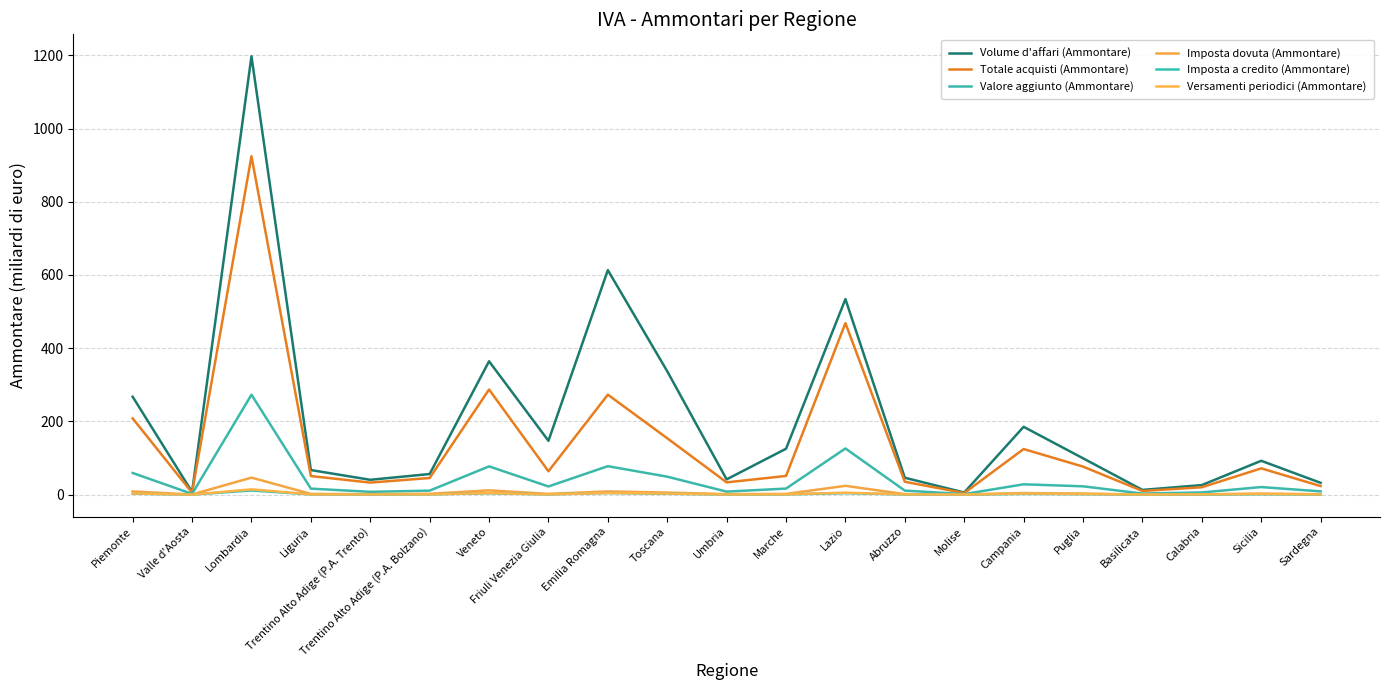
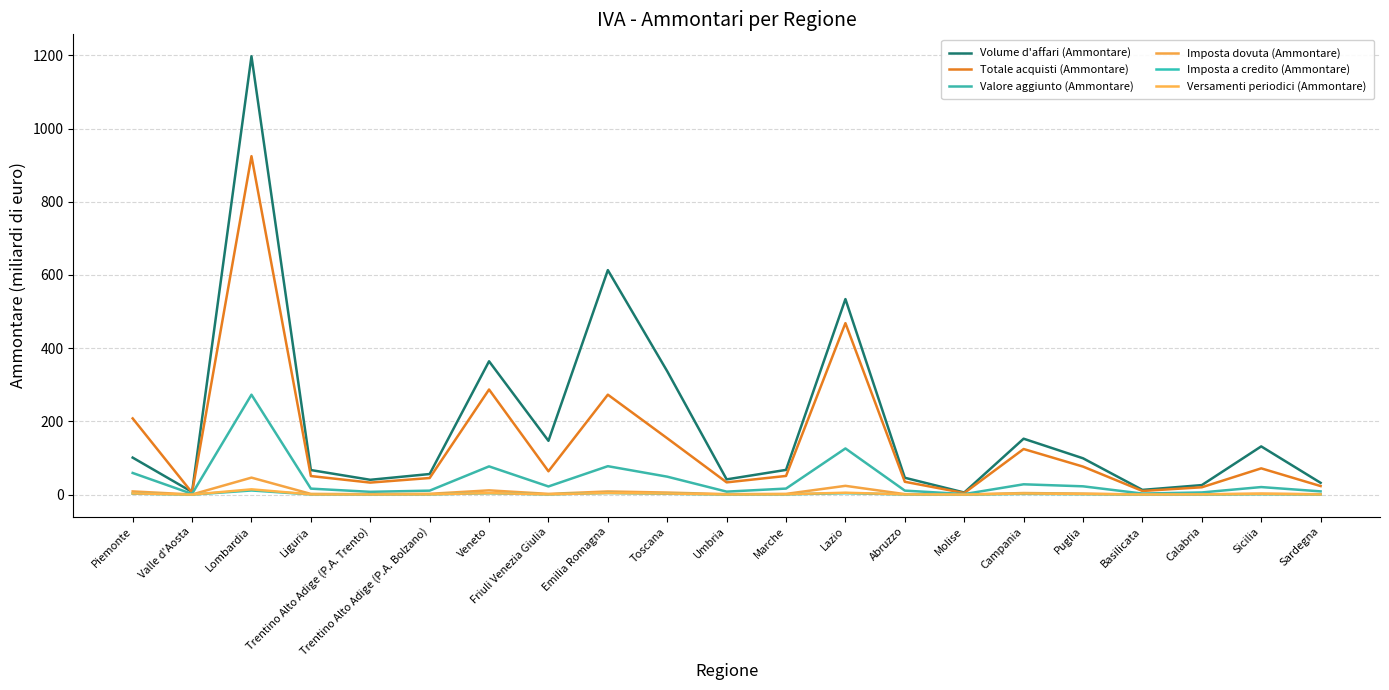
Volume d'affari (Ammontare), Piemonte: 270 -> 100
Volume d'affari (Ammontare), Marche: 130 -> 70
Volume d'affari (Ammontare), Campania: 190 -> 150
Volume d'affari (Ammontare), Sicilia: 90 -> 130
